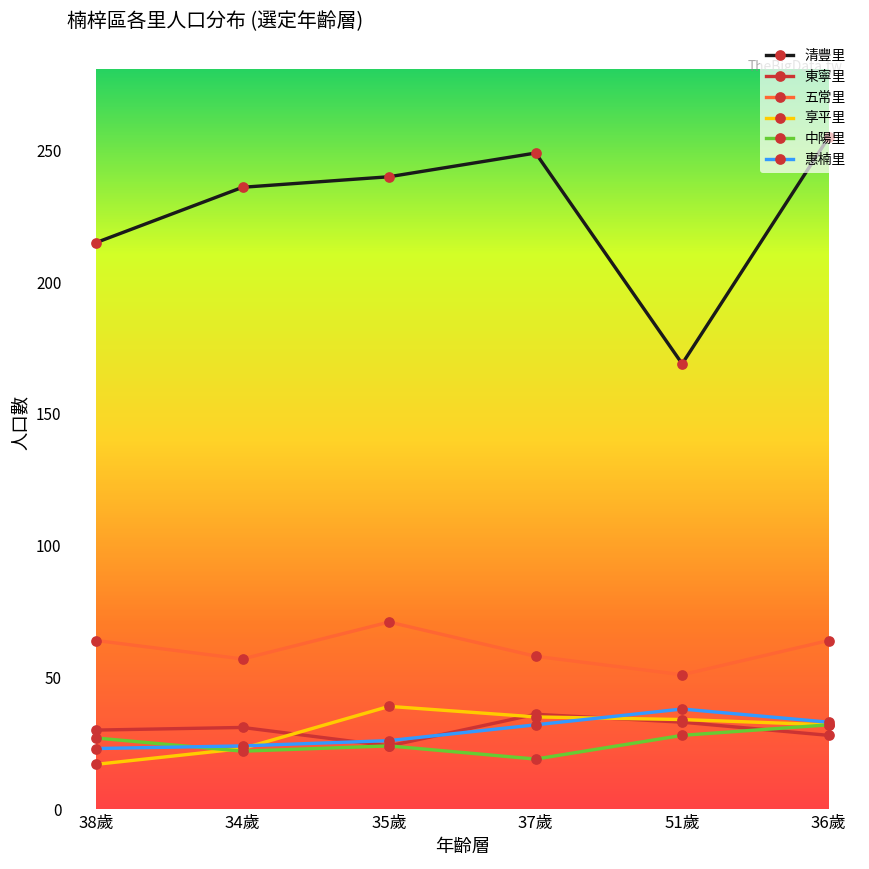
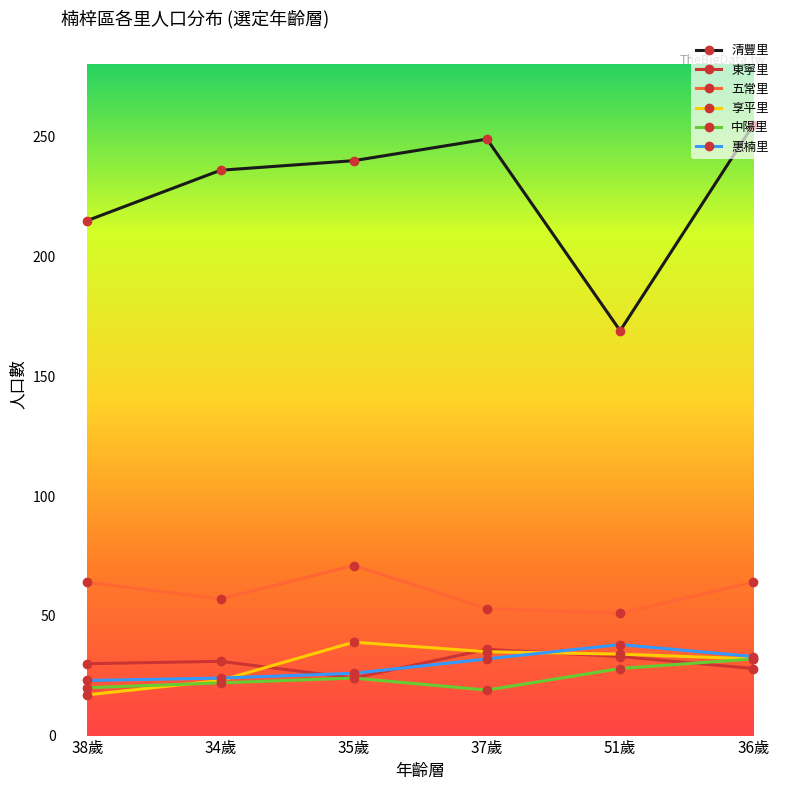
中陽里, 38歲: 27 -> 20
五常里, 37歲: 58 -> 53
